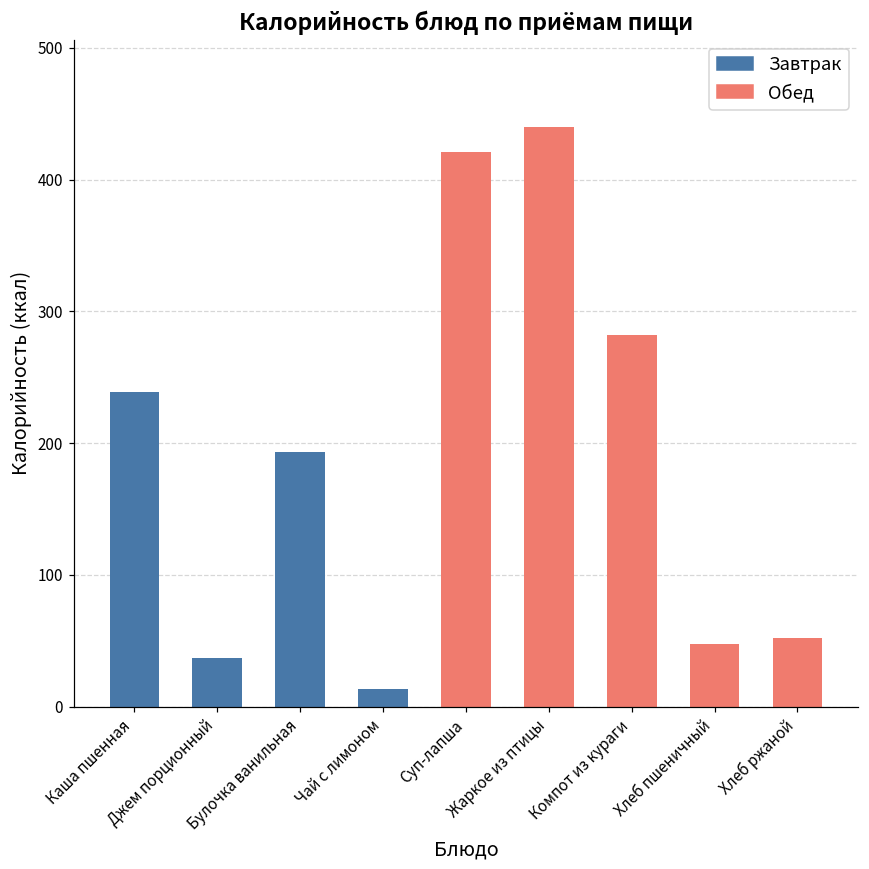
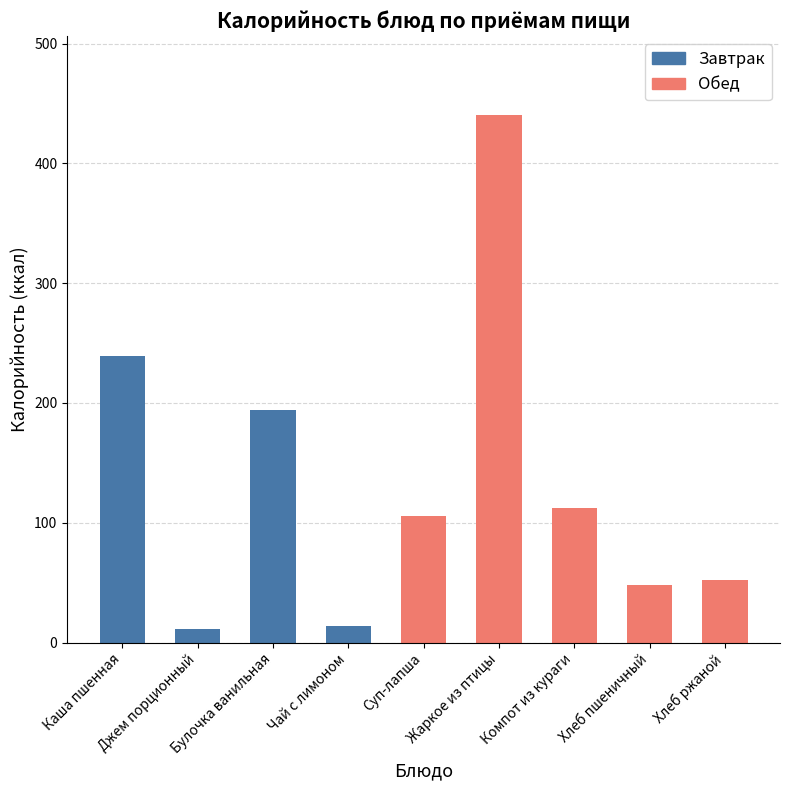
Джем порционный: 37 -> 11
Суп-лапша: 421 -> 105
Компот из кураги: 282 -> 112
